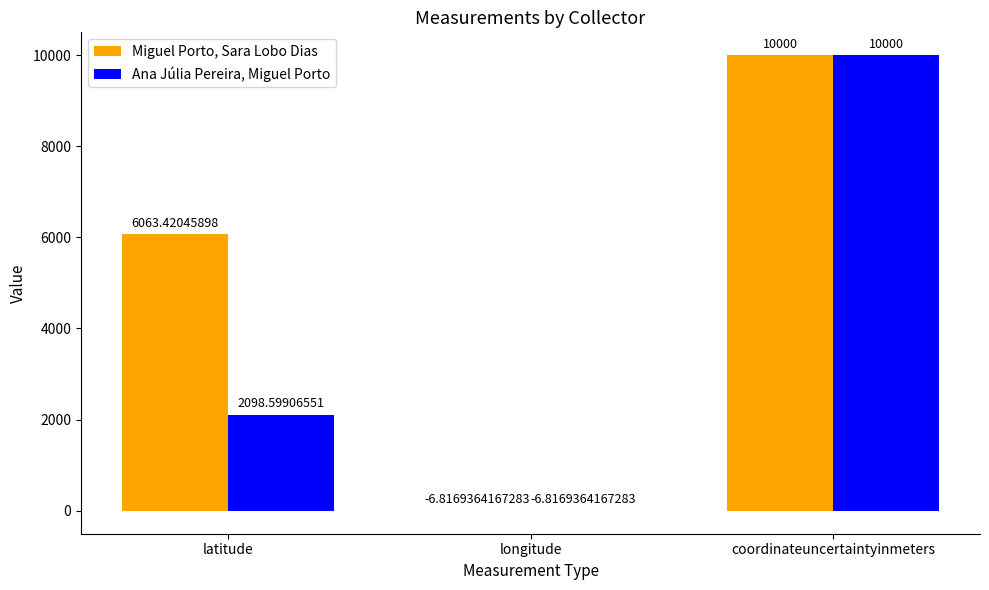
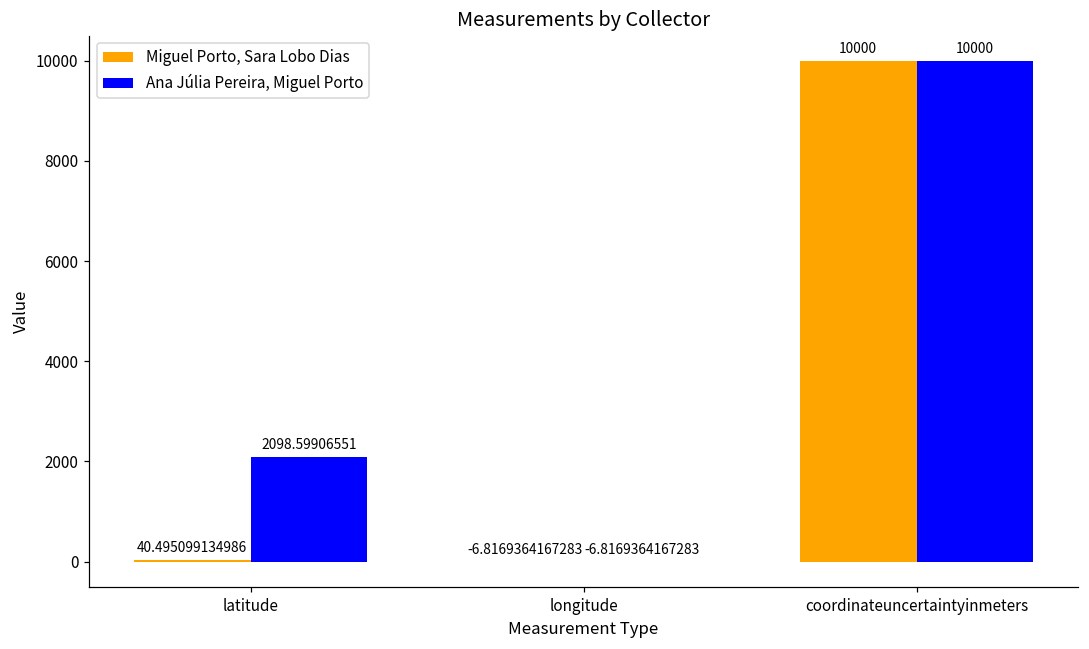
Miguel Porto, Sara Lobo Dias, latitude: 6063.42045898 -> 40.495099134986
